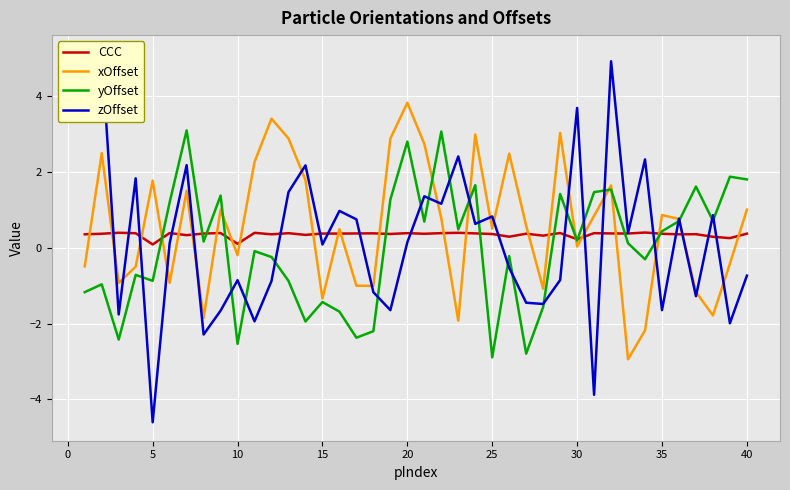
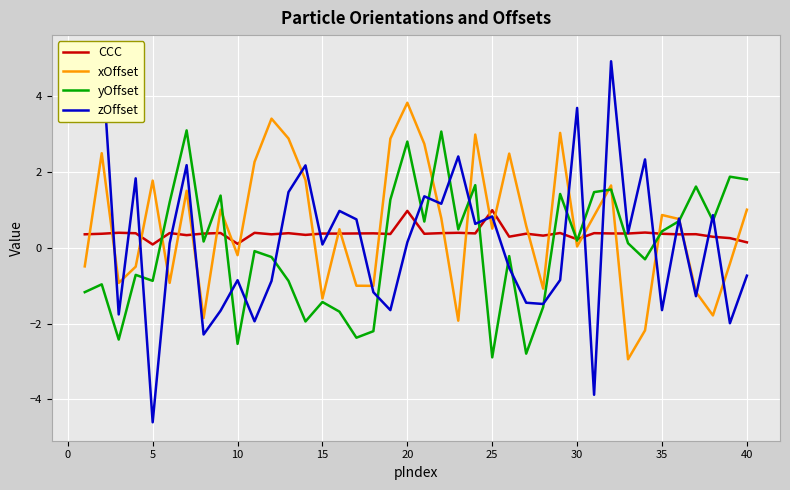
CCC, 20: 0.4 -> 1.0
CCC, 25: 0.4 -> 1.0
CCC, 40: 0.4 -> 0.1
